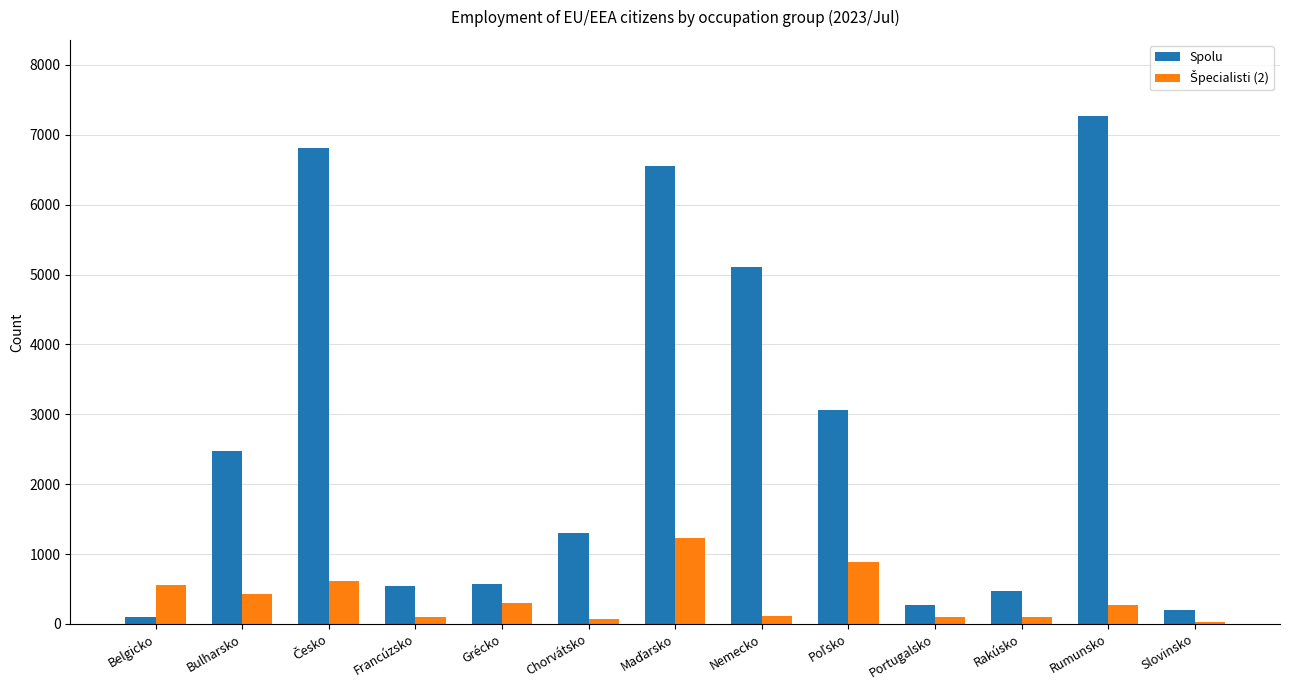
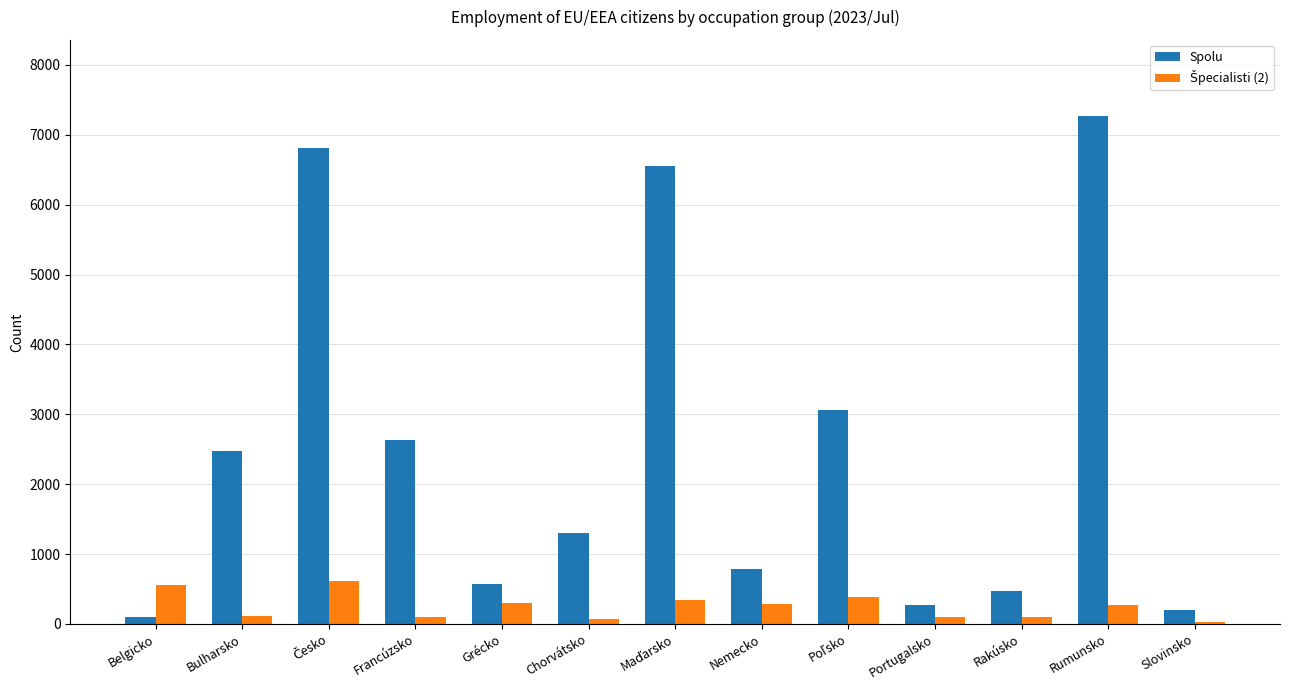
Špecialisti (2), Bulharsko: 400 -> 100
Spolu, Francúzsko: 500 -> 2600
Špecialisti (2), Maďarsko: 1200 -> 300
Spolu, Nemecko: 5100 -> 800
Špecialisti (2), Nemecko: 100 -> 300
Špecialisti (2), Poľsko: 900 -> 400
